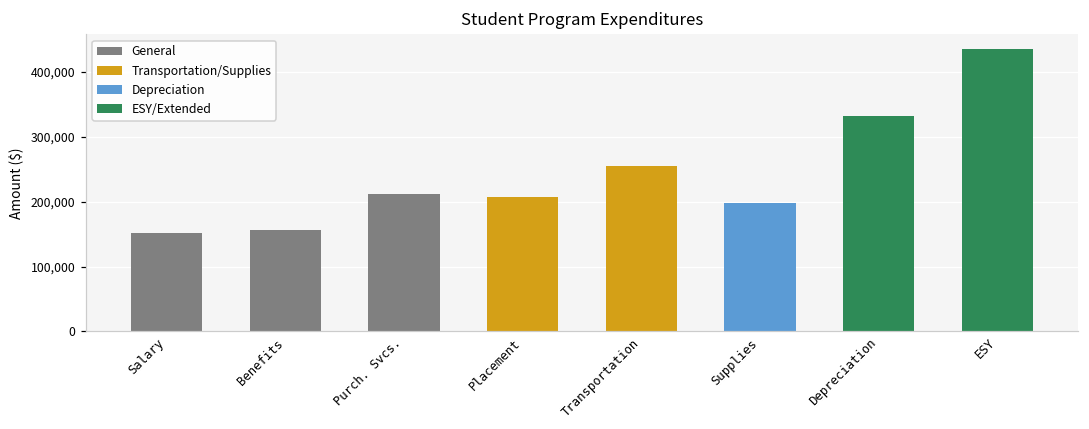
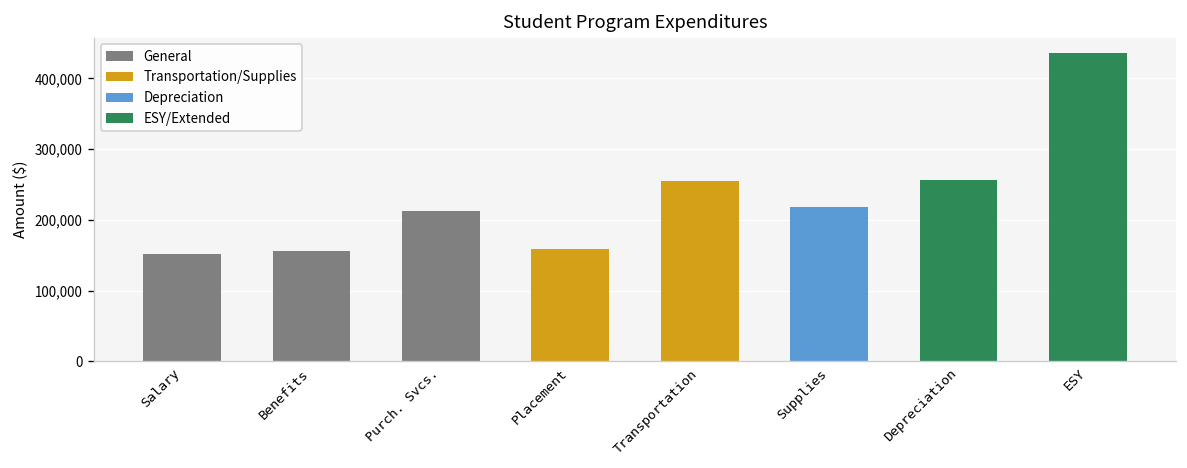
Placement: 210,000 -> 160,000
Supplies: 200,000 -> 220,000
Depreciation: 330,000 -> 260,000
